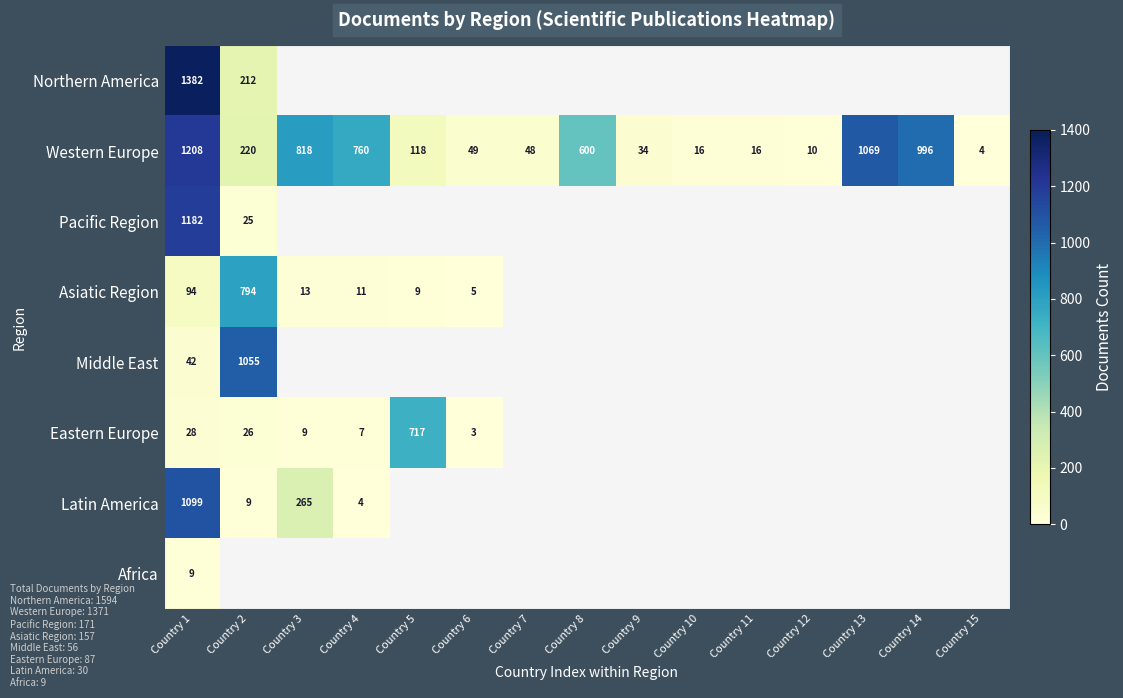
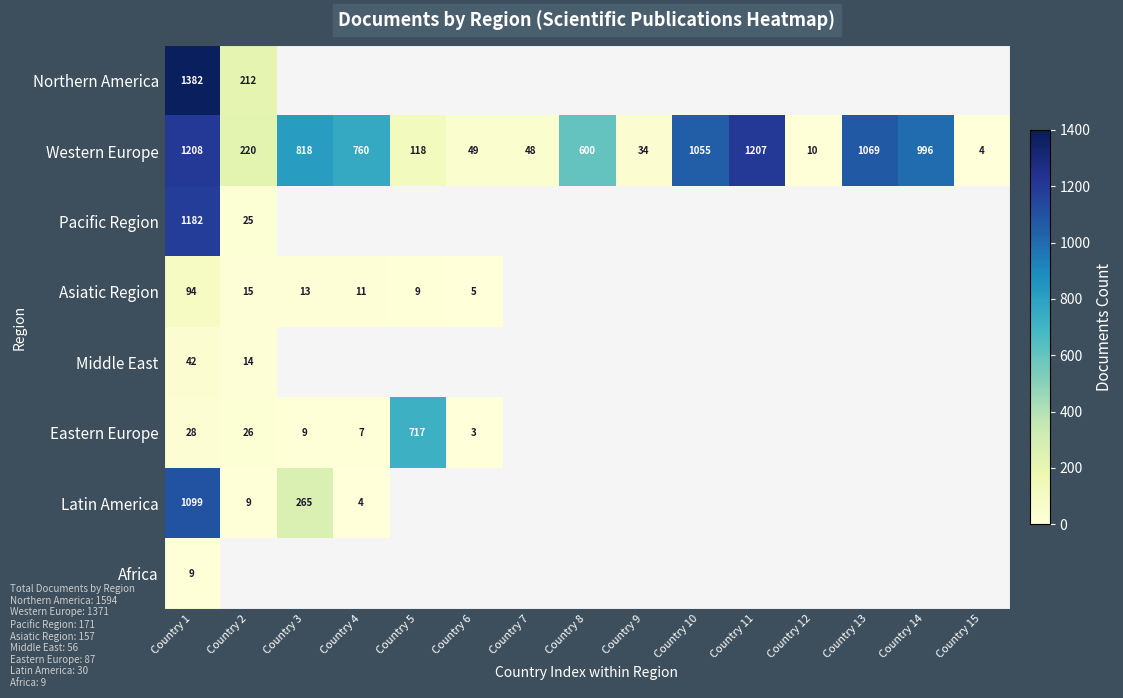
Western Europe, Country 10: 16 -> 1055
Western Europe, Country 11: 16 -> 1207
Asiatic Region, Country 2: 794 -> 15
Middle East, Country 2: 1055 -> 14
